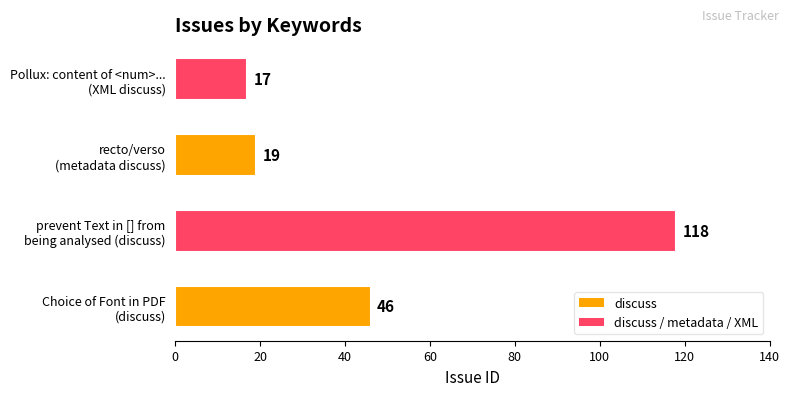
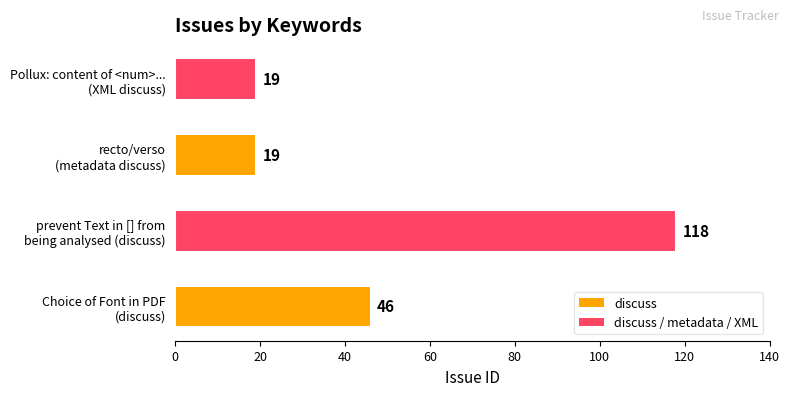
Pollux: content of <num>... (XML discuss): 17 -> 19
